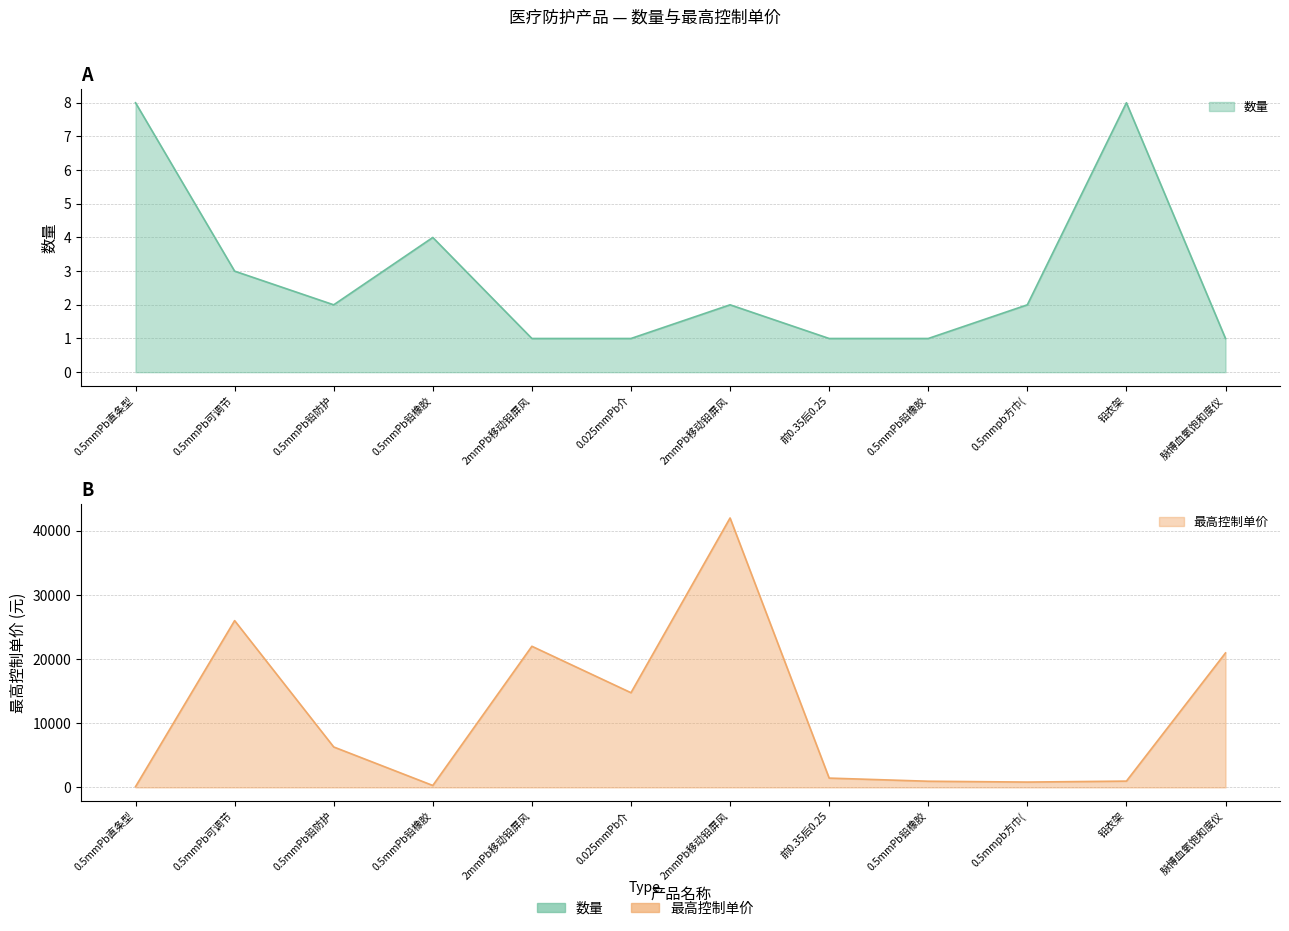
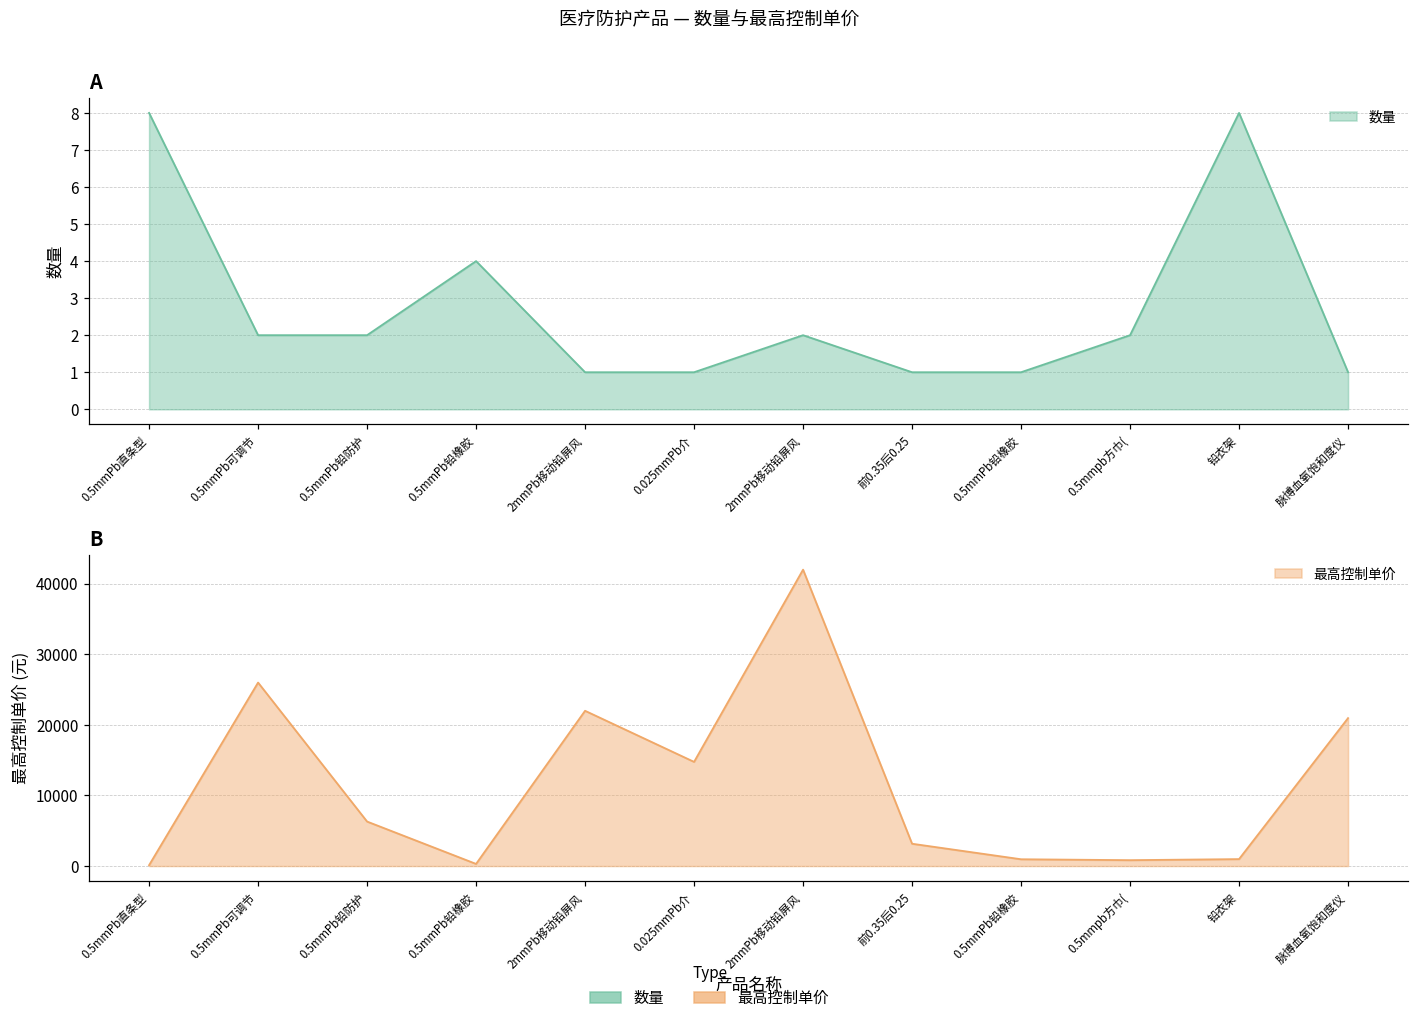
A, 0.5mmPb可调节: 3 -> 2
B, 前0.35后0.25: 1000 -> 3000
